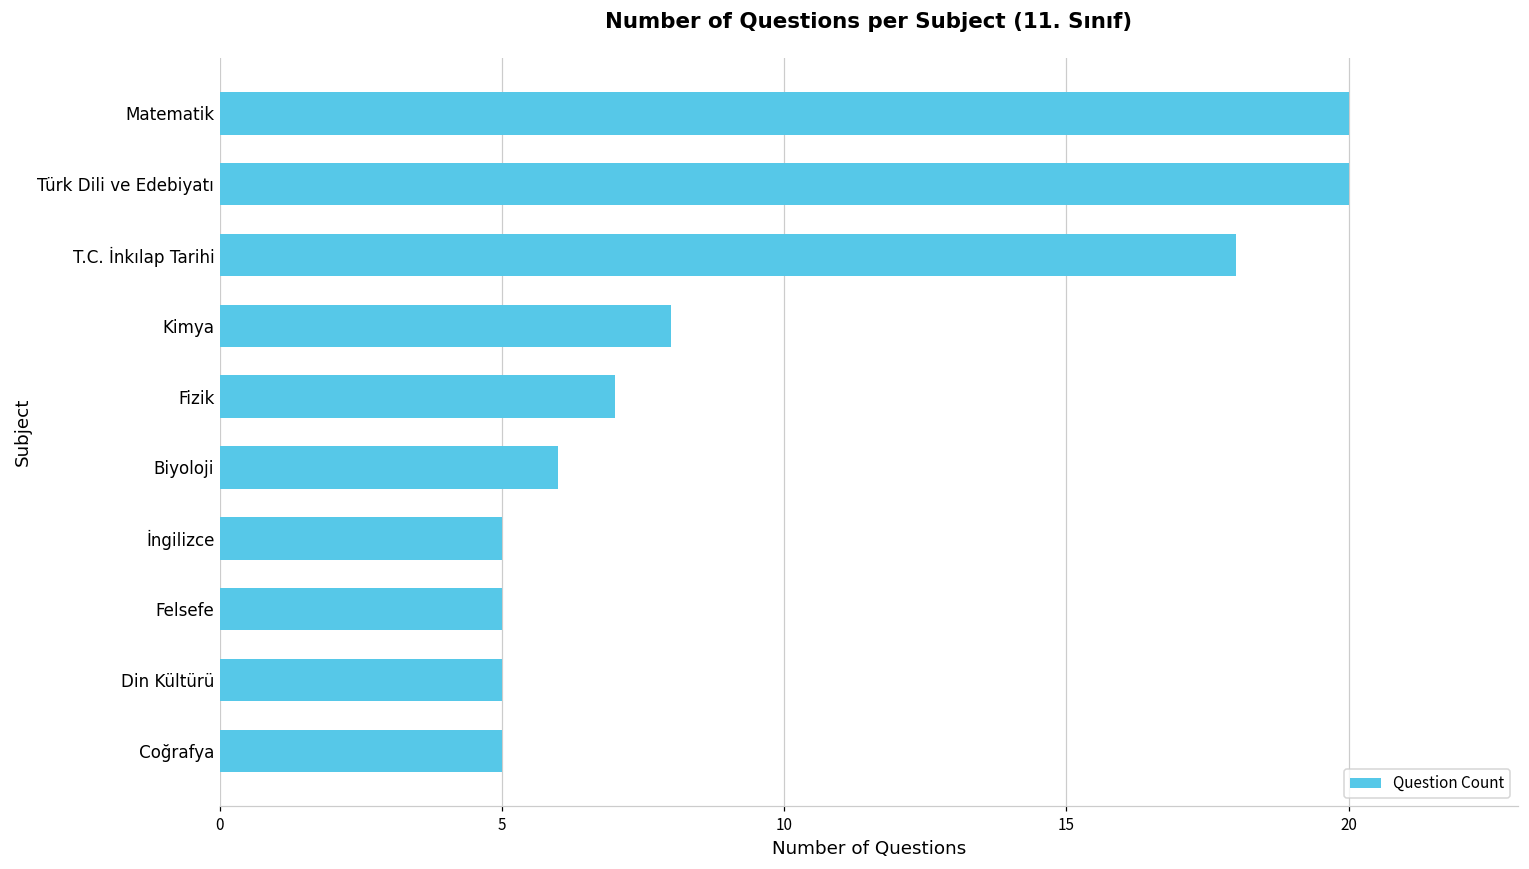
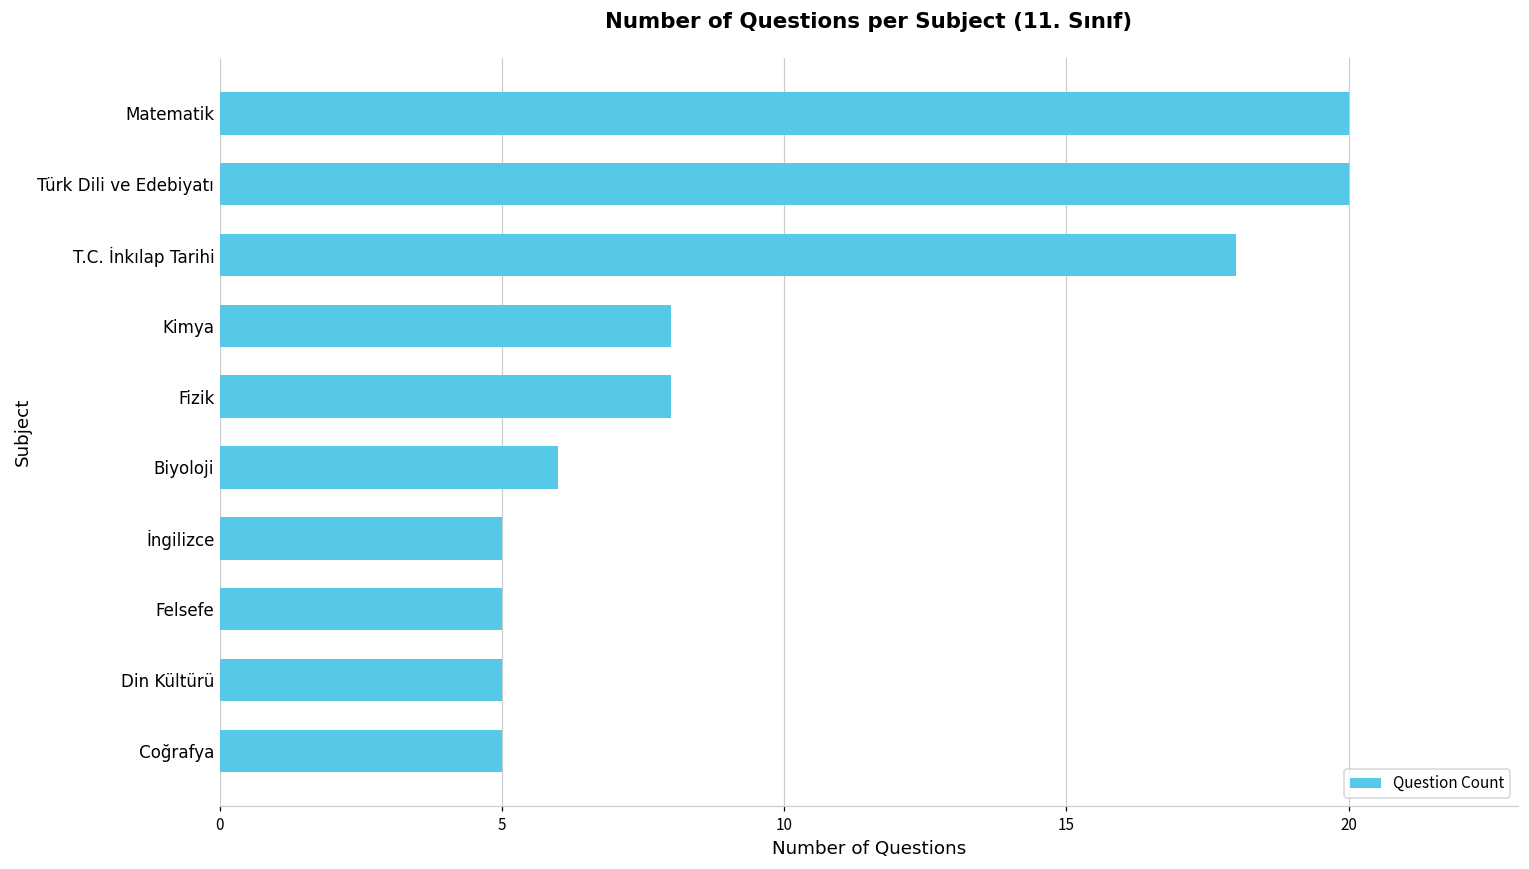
Fizik: 7 -> 8
